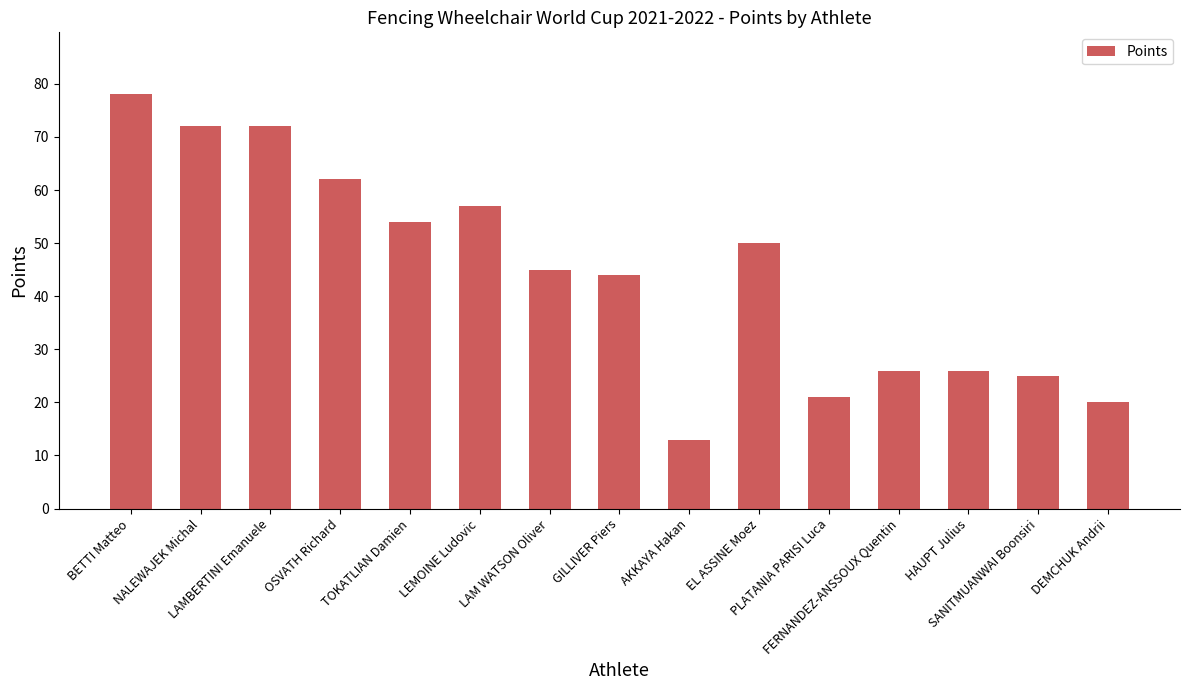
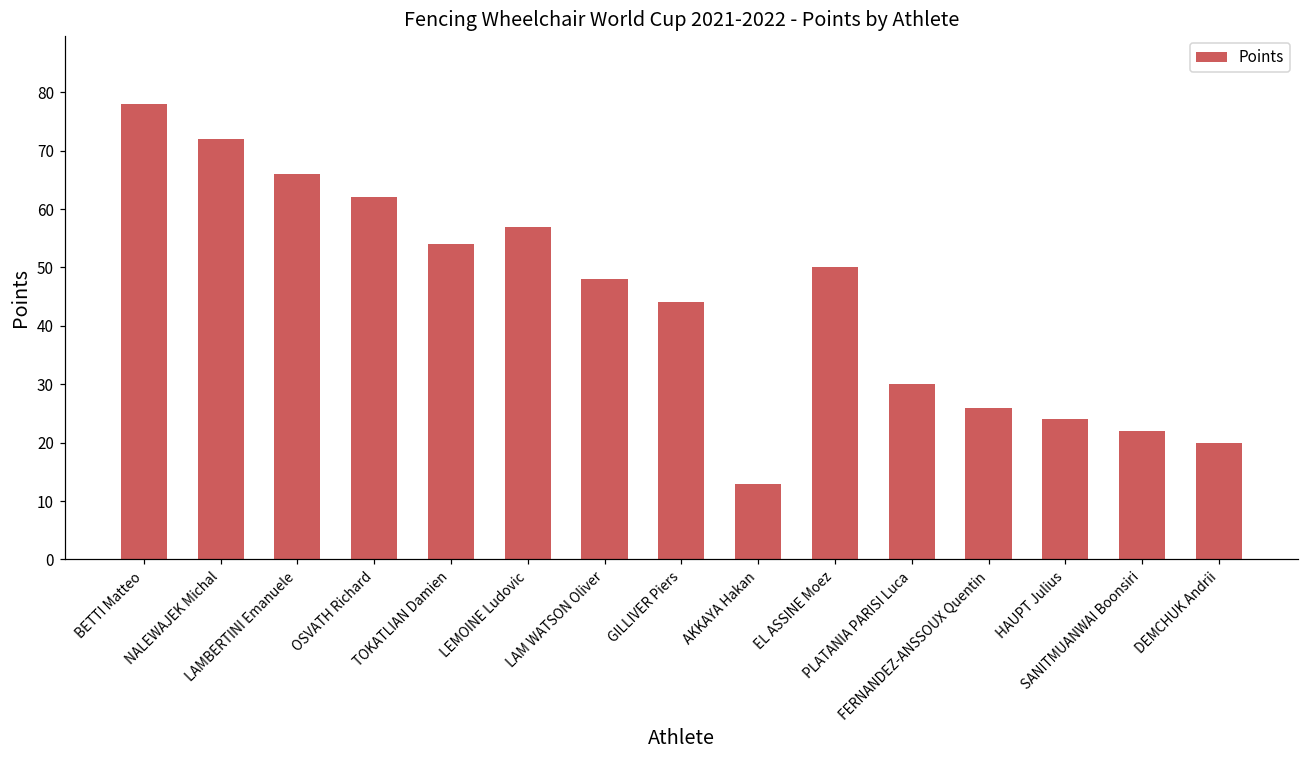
LAMBERTINI Emanuele: 72 -> 66
LAM WATSON Oliver: 45 -> 48
PLATANIA PARISI Luca: 21 -> 30
HAUPT Julius: 26 -> 24
SANITMUANWAI Boonsiri: 25 -> 22
